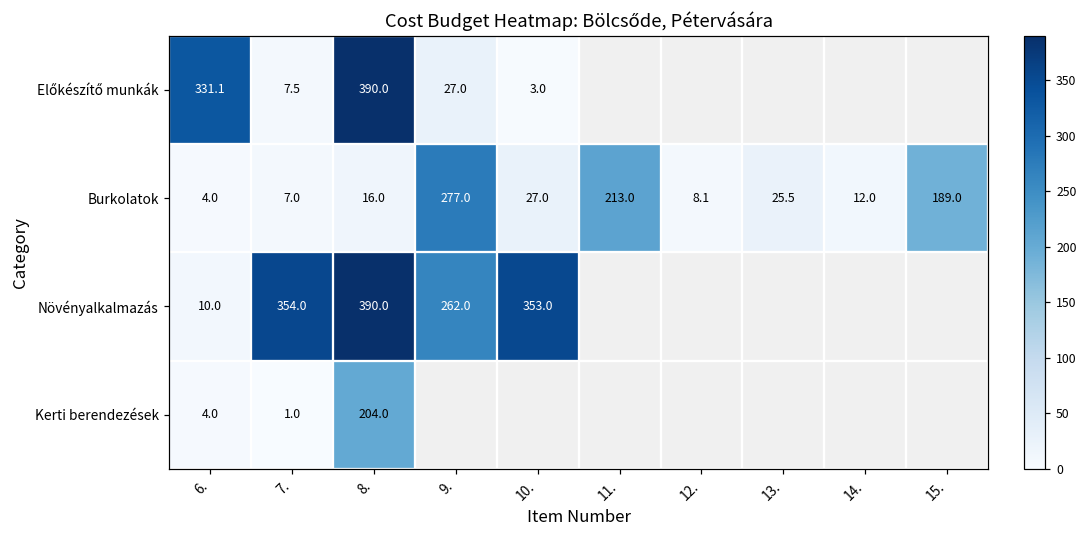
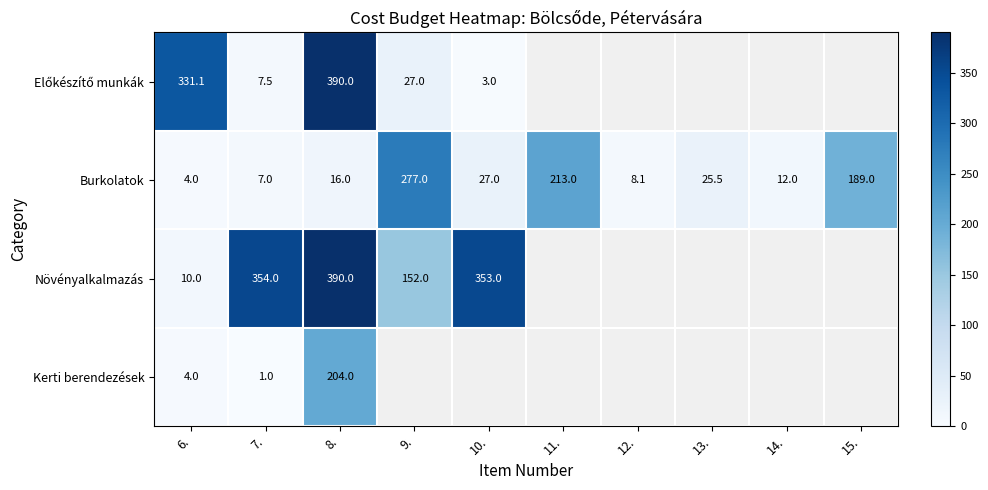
Növényalkalmazás, 9.: 262.0 -> 152.0
